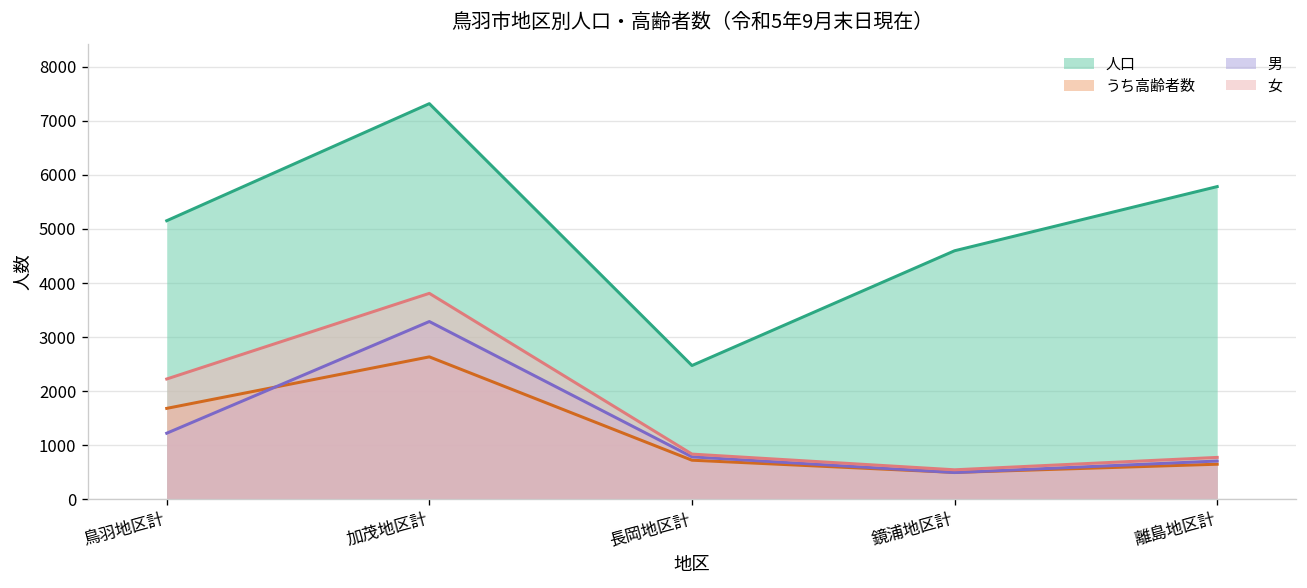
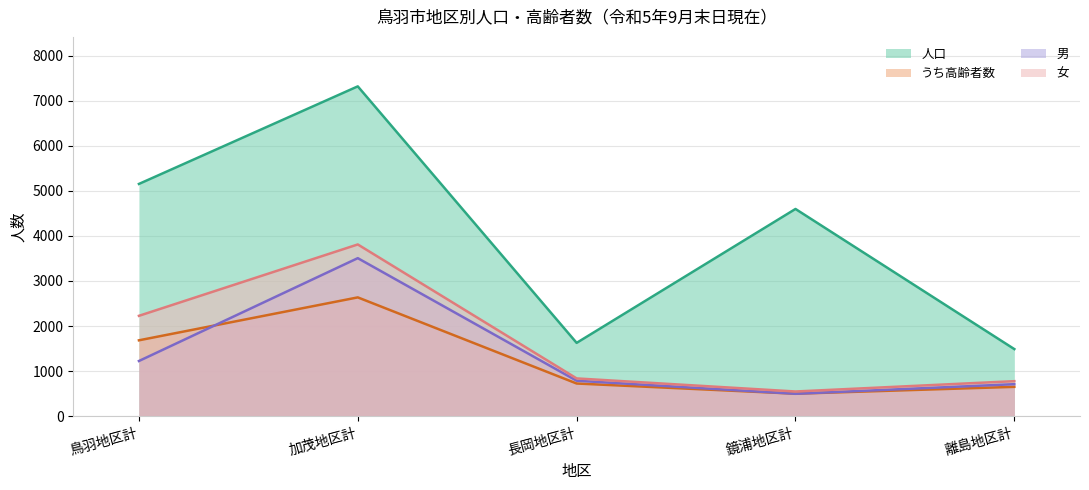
男, 加茂地区計: 3300 -> 3500
人口, 長岡地区計: 2500 -> 1600
人口, 離島地区計: 5800 -> 1500
